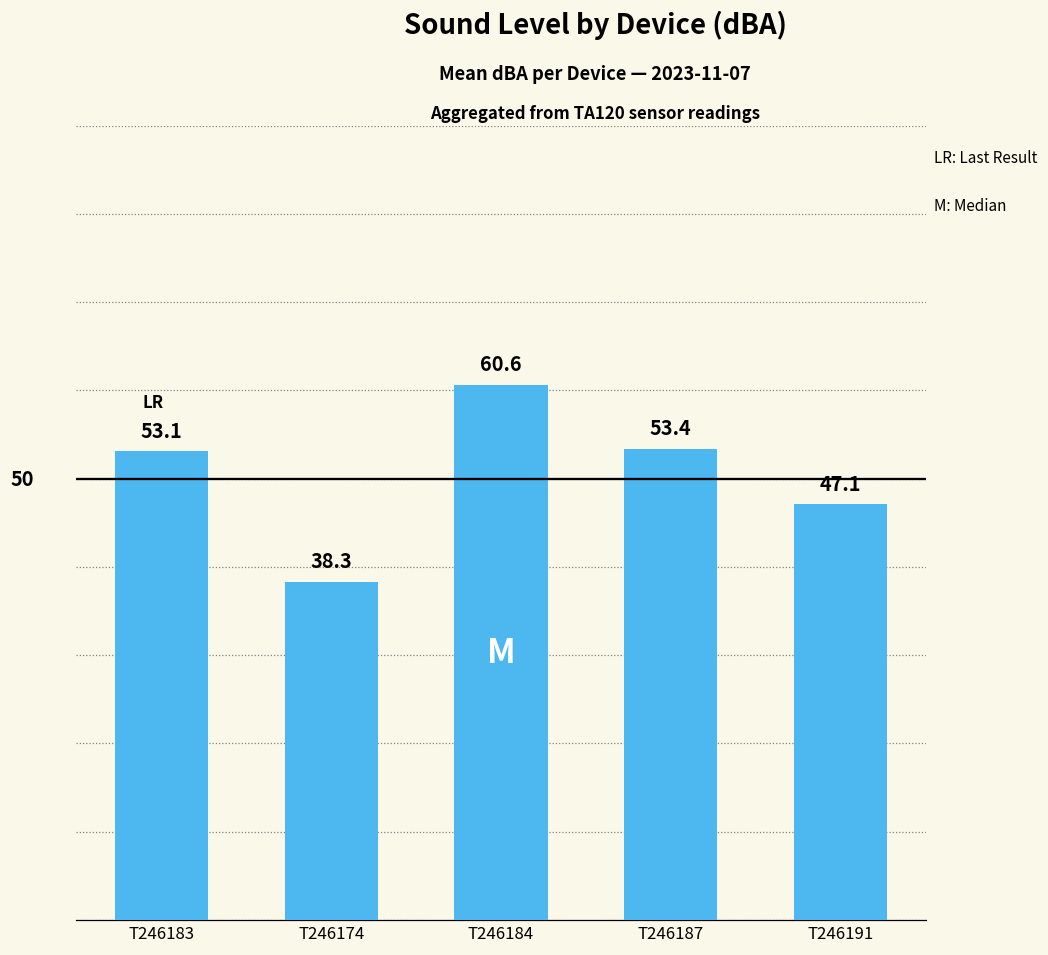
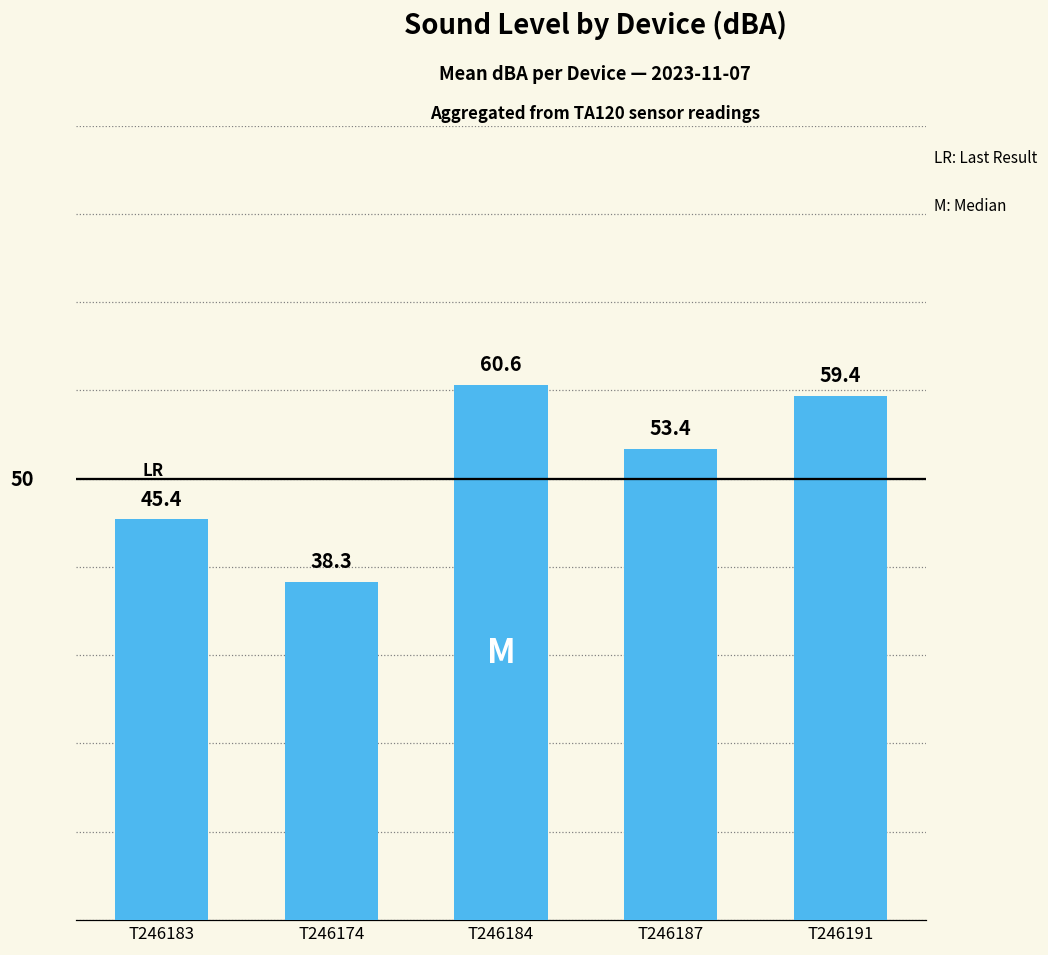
T246183: 53.1 -> 45.4
T246191: 47.1 -> 59.4
